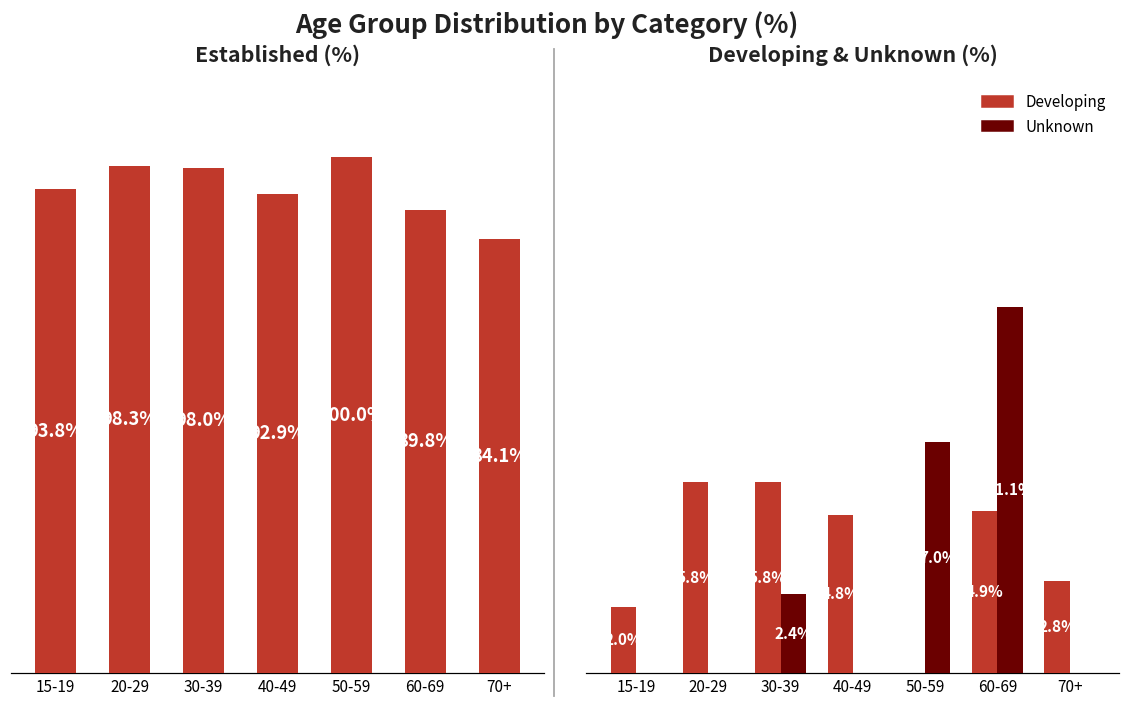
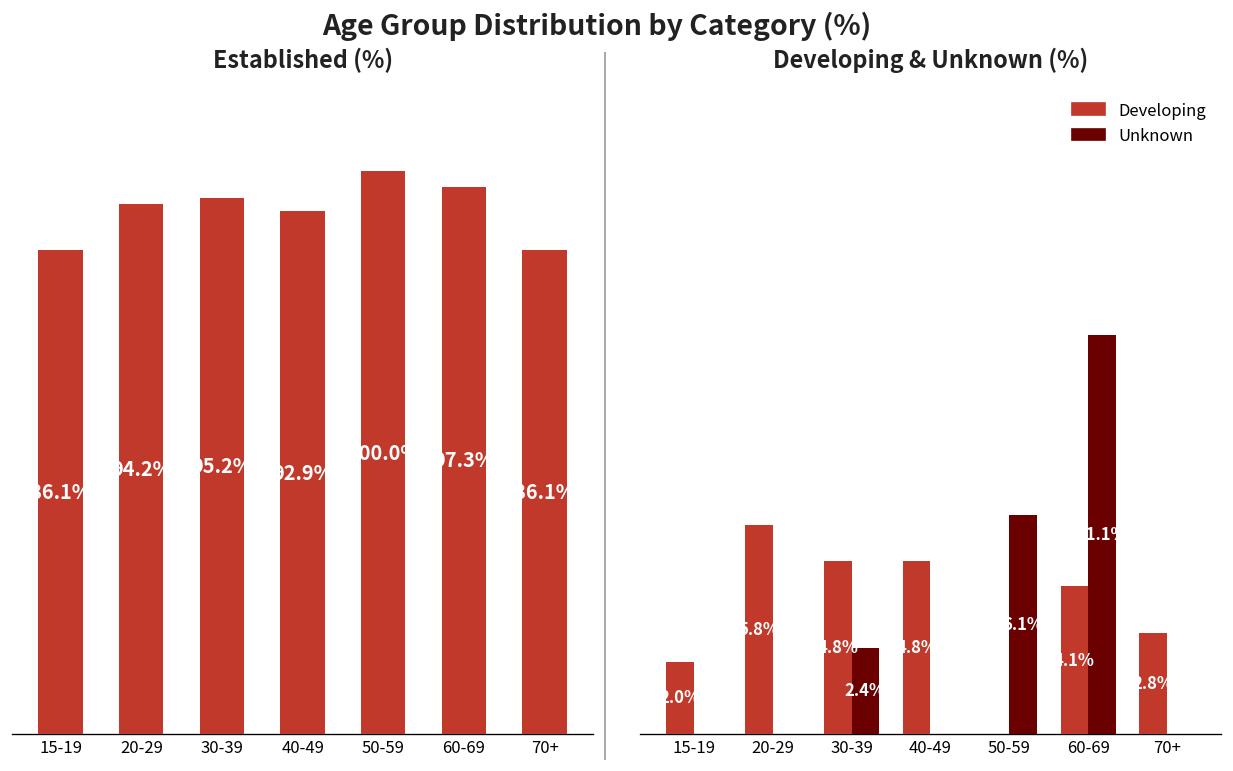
Established (%), 15-19: 93.8% -> 86.1%
Established (%), 20-29: 98.3% -> 94.2%
Established (%), 30-39: 98.0% -> 95.2%
Established (%), 60-69: 89.8% -> 97.3%
Established (%), 70+: 84.1% -> 86.1%
Developing & Unknown (%), Developing, 30-39: 5.8% -> 4.8%
Developing & Unknown (%), Unknown, 50-59: 7.0% -> 6.1%
Developing & Unknown (%), Developing, 60-69: 4.9% -> 4.1%
